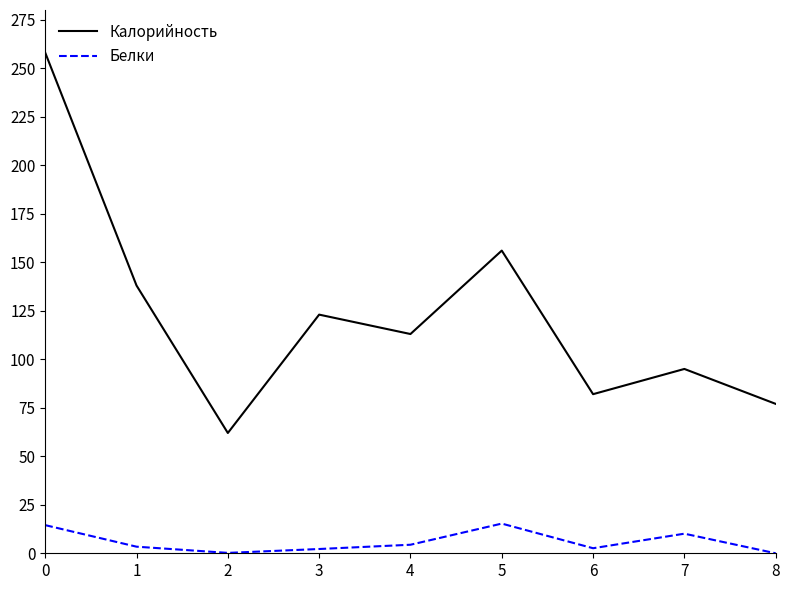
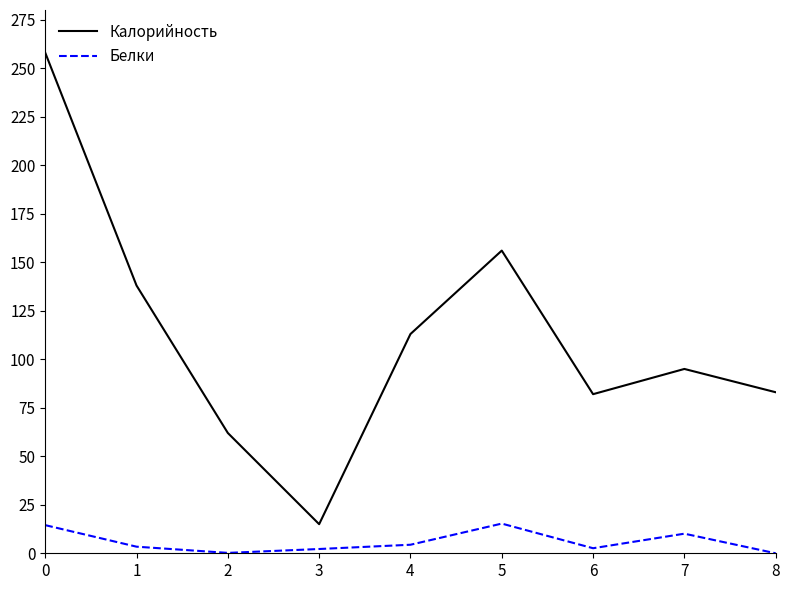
Калорийность, 3: 123 -> 15
Калорийность, 8: 77 -> 83
